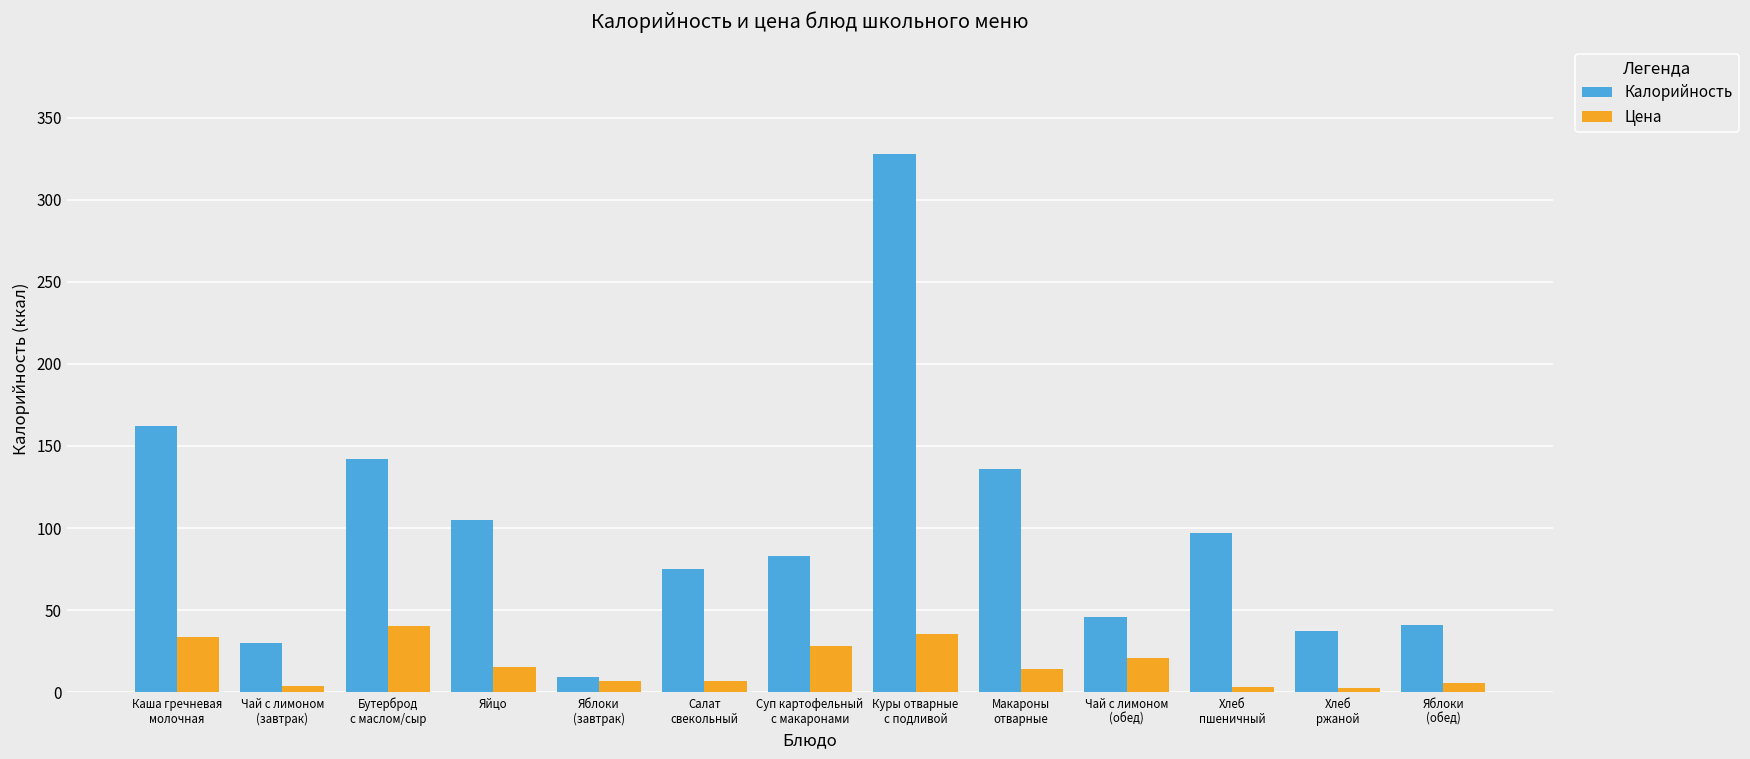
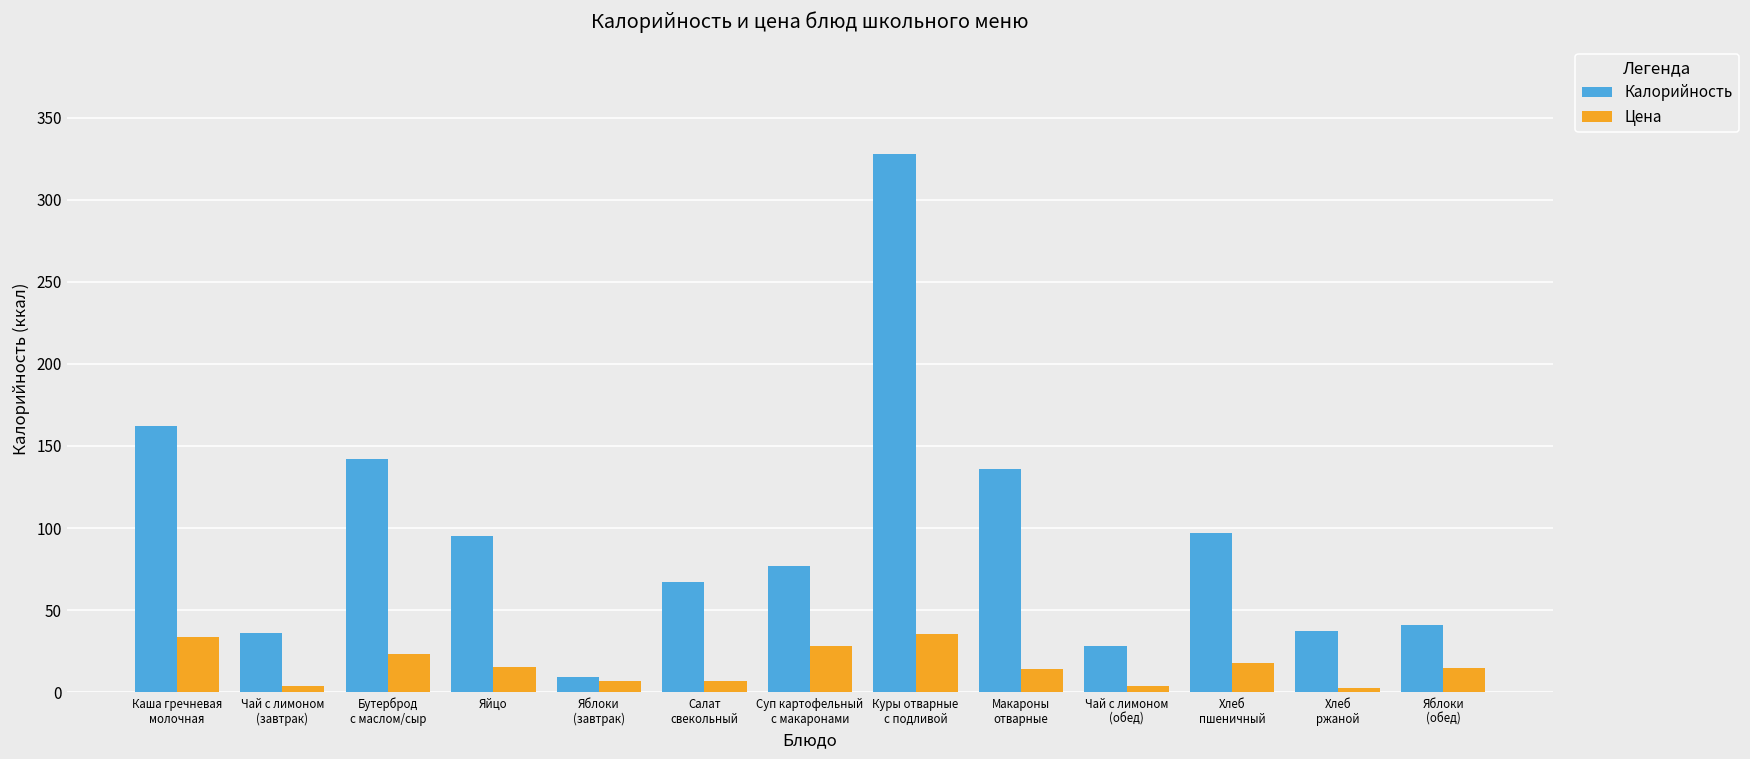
Калорийность, Чай с лимоном (завтрак): 30 -> 36
Цена, Бутерброд с маслом/сыр: 41 -> 23
Калорийность, Яйцо: 105 -> 95
Калорийность, Салат свекольный: 75 -> 67
Калорийность, Суп картофельный с макаронами: 83 -> 77
Калорийность, Чай с лимоном (обед): 46 -> 28
Цена, Чай с лимоном (обед): 21 -> 4
Цена, Хлеб пшеничный: 3 -> 18
Цена, Яблоки (обед): 6 -> 15
